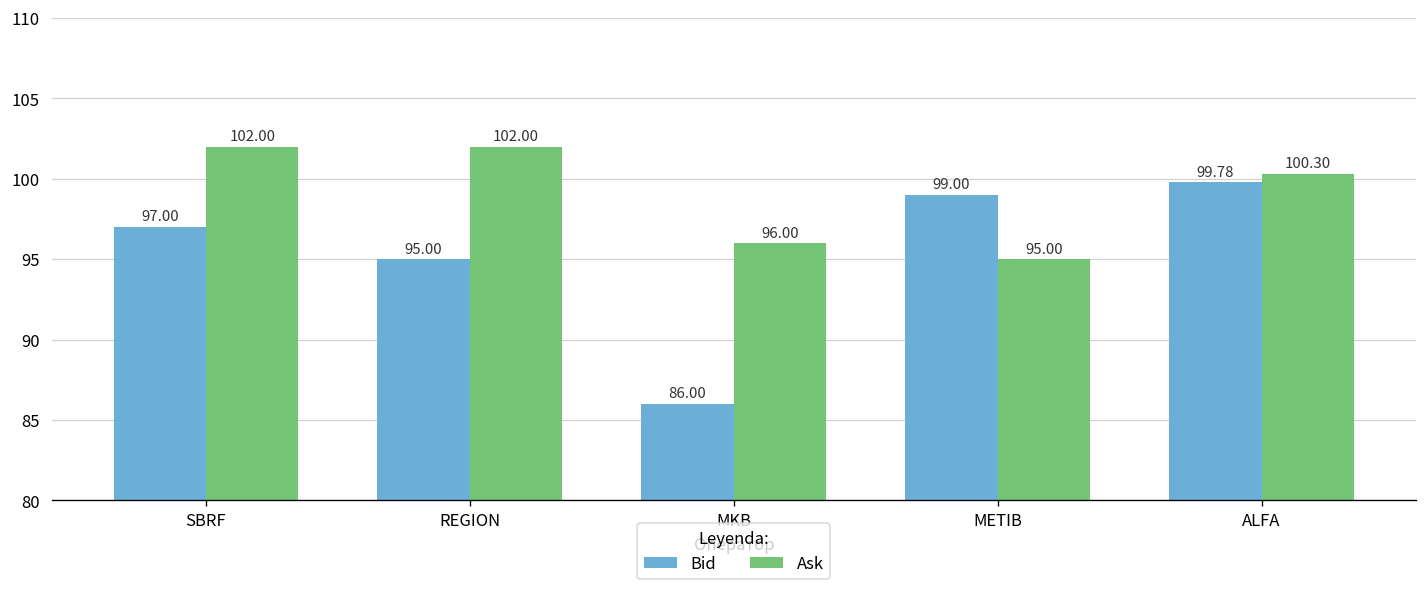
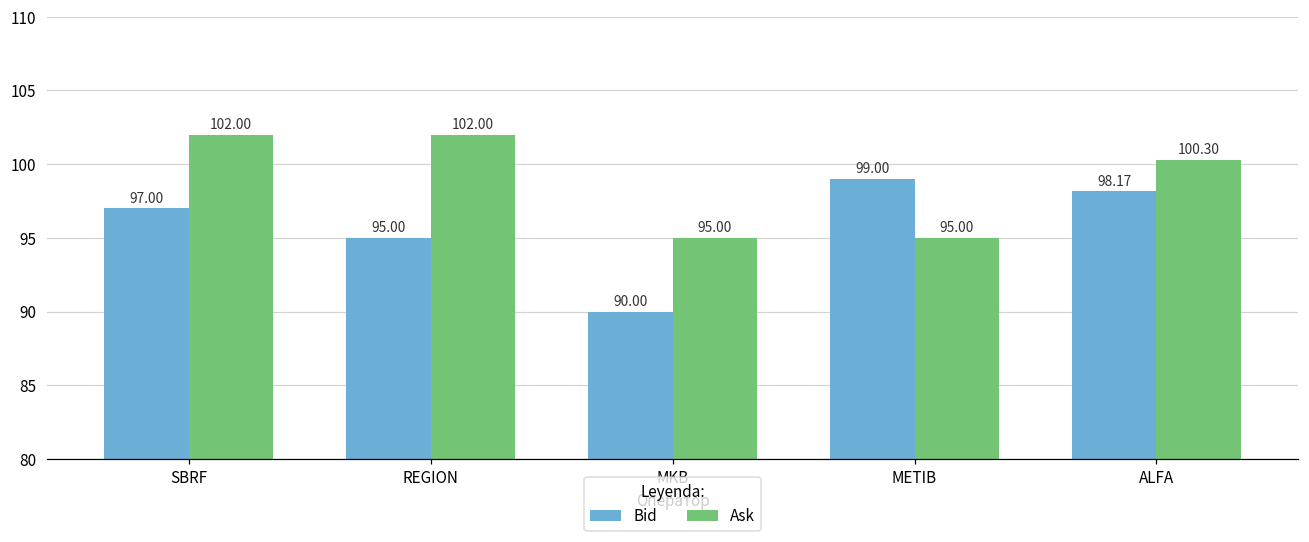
Bid, MKB: 86.00 -> 90.00
Ask, MKB: 96.00 -> 95.00
Bid, ALFA: 99.78 -> 98.17
